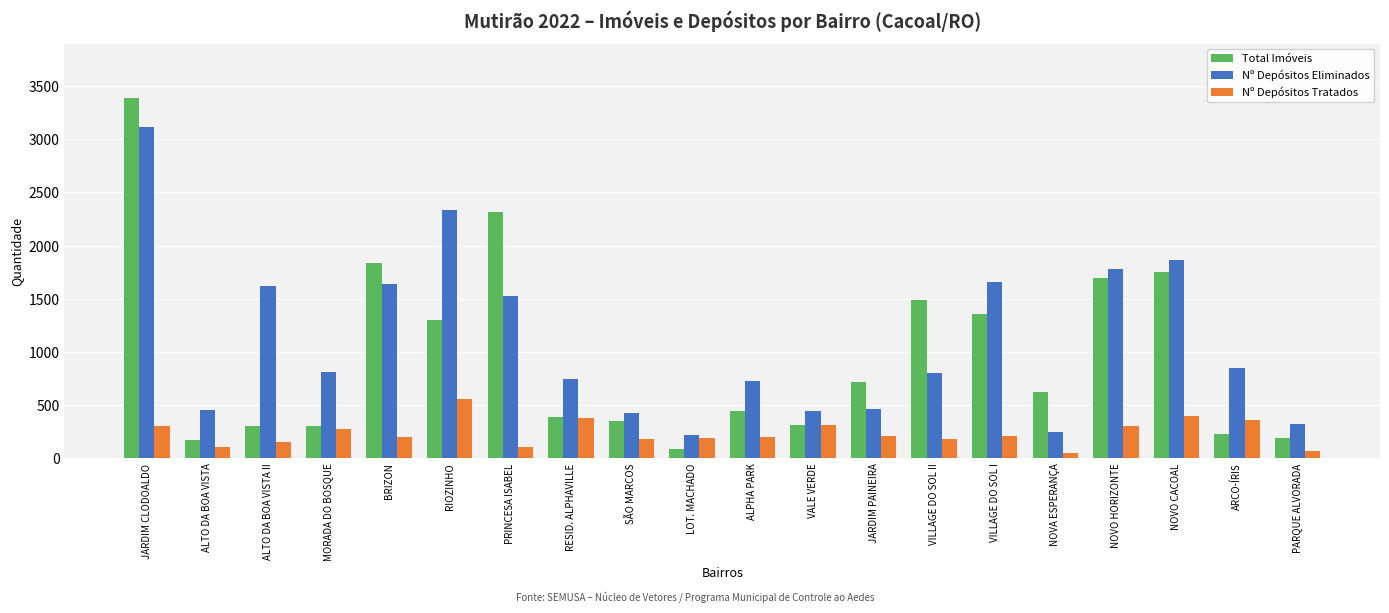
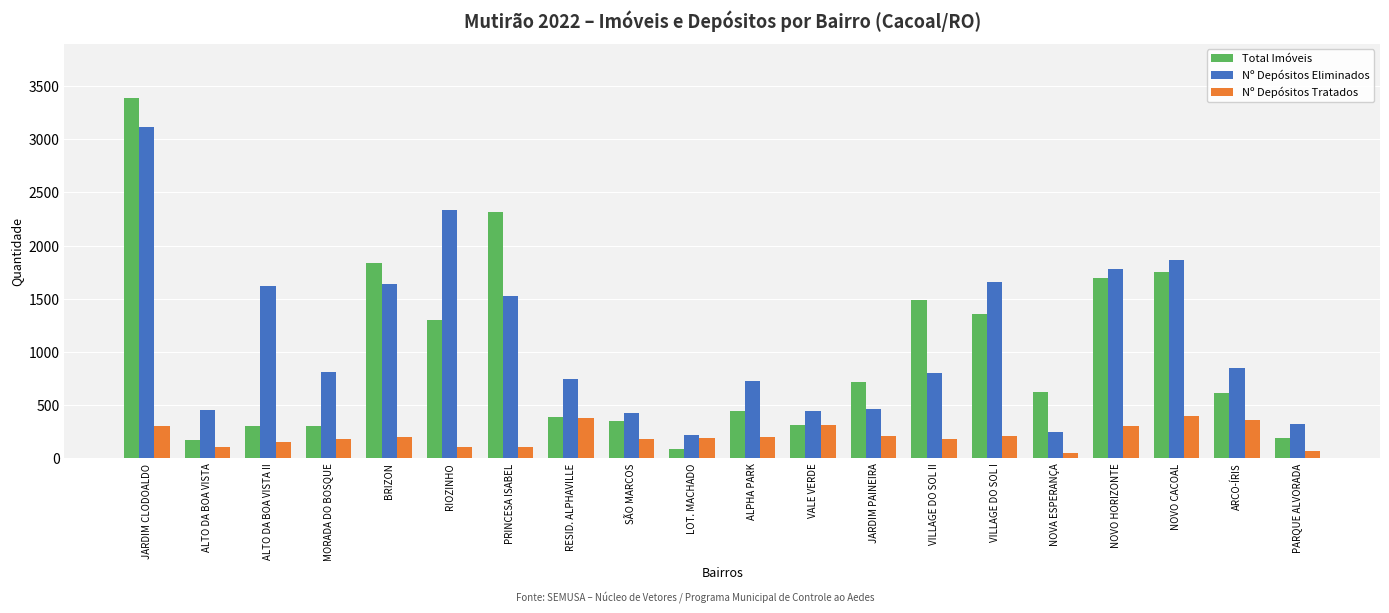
Nº Depósitos Tratados, MORADA DO BOSQUE: 270 -> 180
Nº Depósitos Tratados, RIOZINHO: 560 -> 100
Total Imóveis, ARCO-ÍRIS: 230 -> 610
